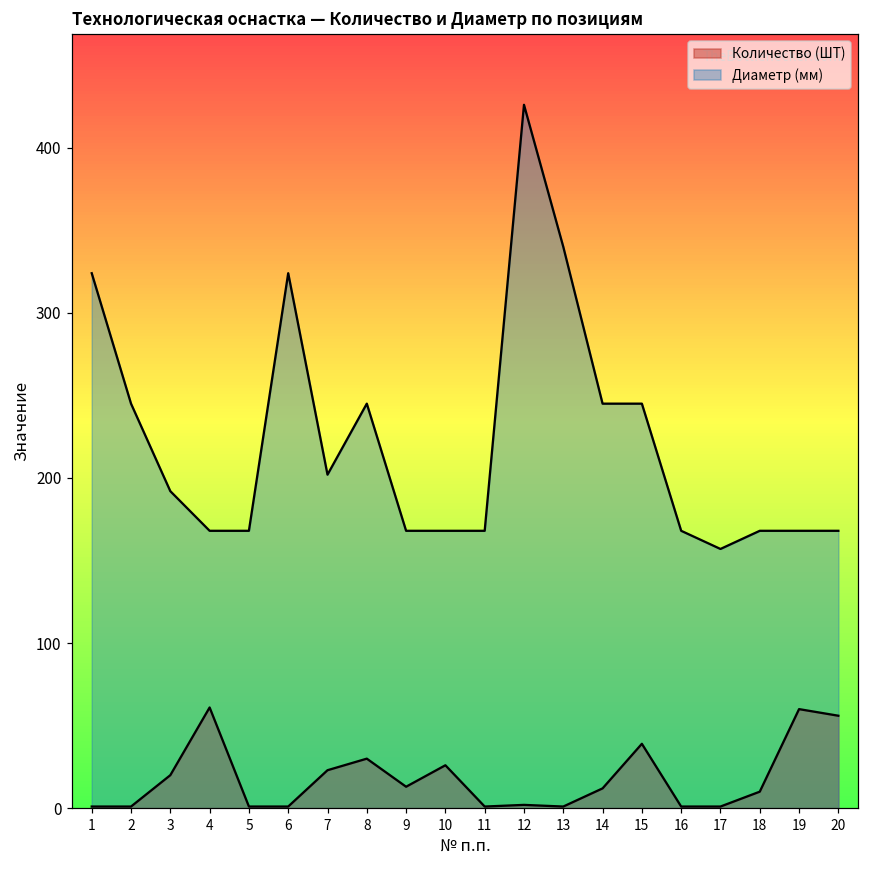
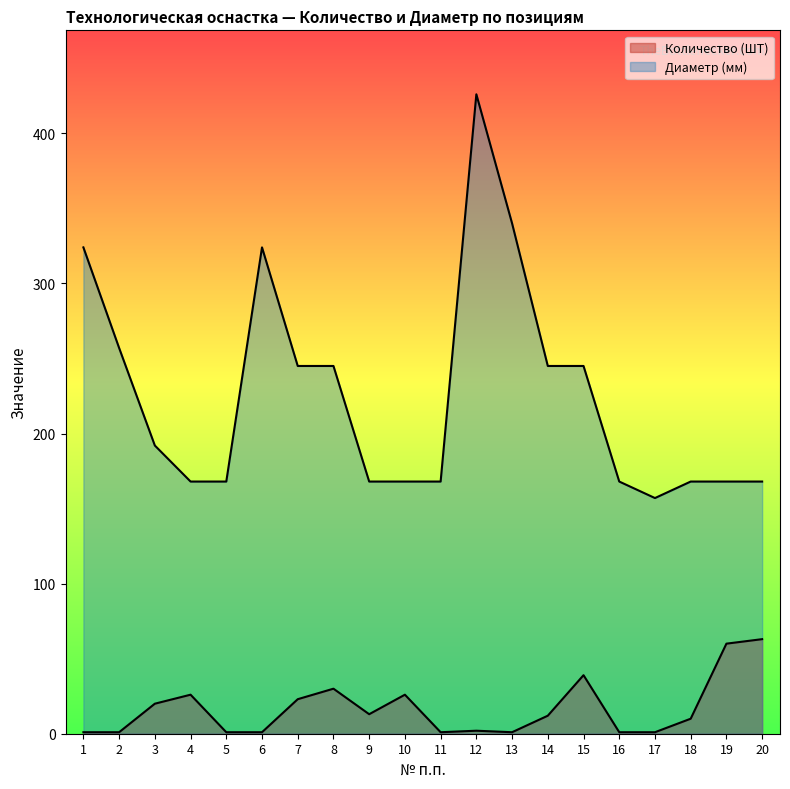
Диаметр (мм), 2: 245 -> 257
Количество (ШТ), 4: 61 -> 26
Диаметр (мм), 7: 202 -> 245
Количество (ШТ), 20: 56 -> 63
